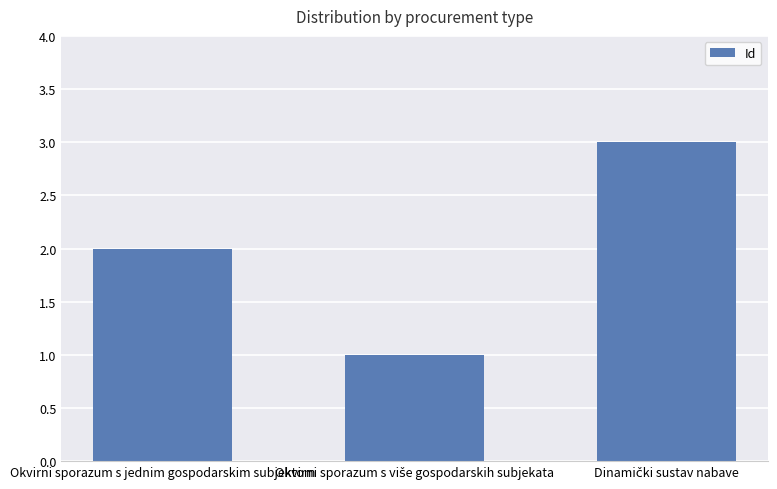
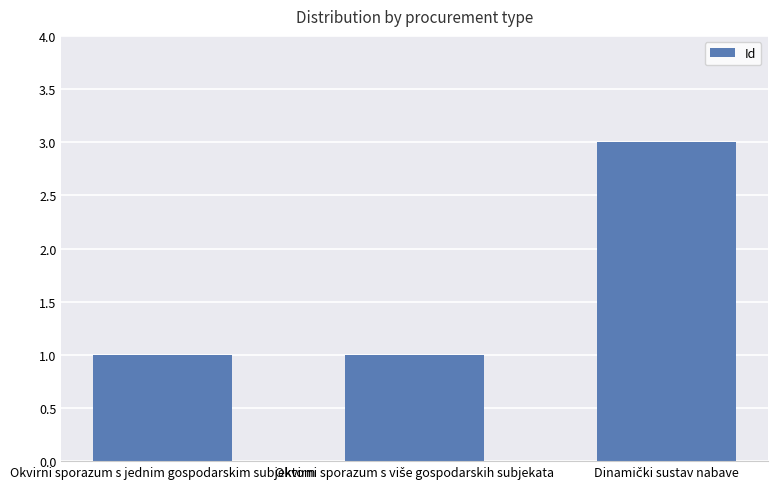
Okvirni sporazum s jednim gospodarskim subjektom: 2 -> 1
